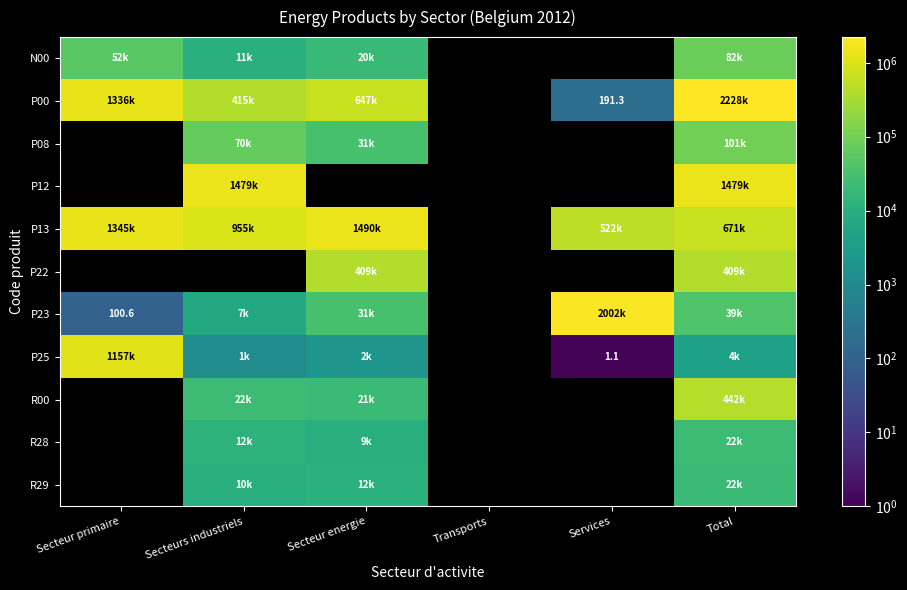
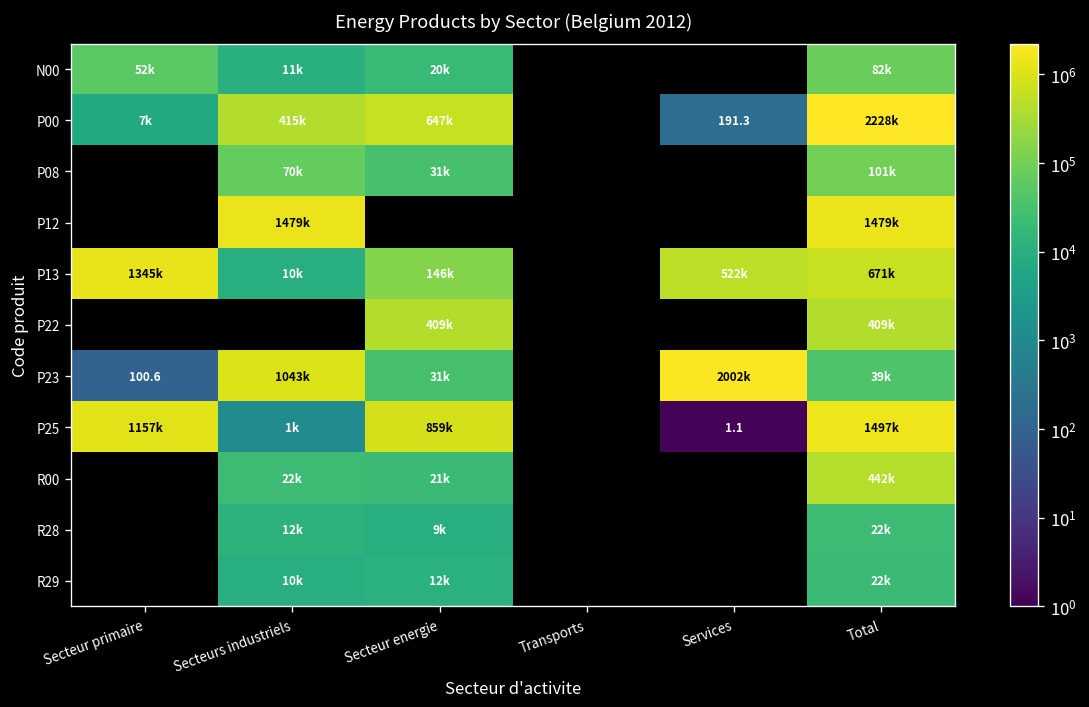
P00, Secteur primaire: 1336k -> 7k
P13, Secteurs industriels: 955k -> 10k
P13, Secteur energie: 1490k -> 146k
P23, Secteurs industriels: 7k -> 1043k
P25, Secteur energie: 2k -> 859k
P25, Total: 4k -> 1497k
